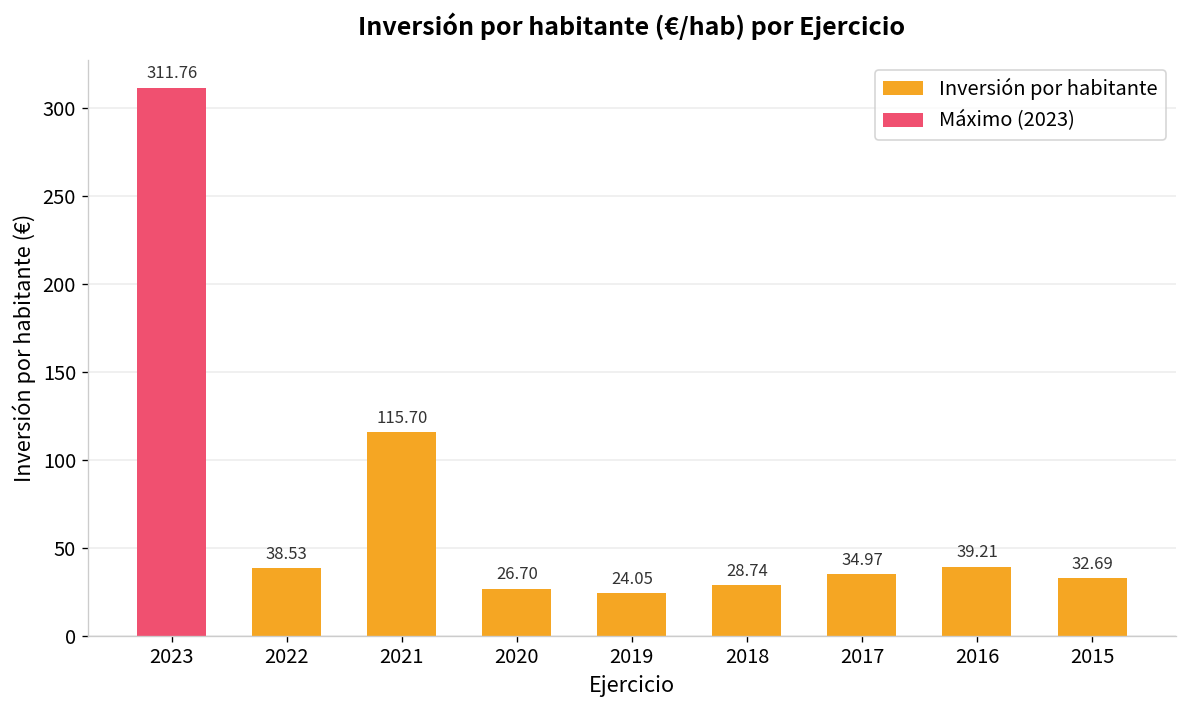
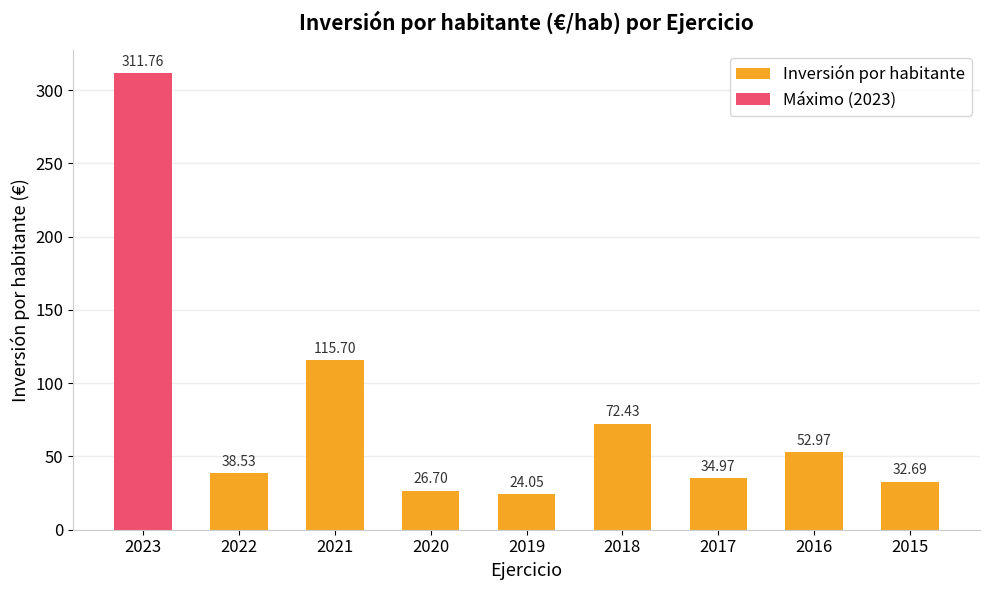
2018: 28.74 -> 72.43
2016: 39.21 -> 52.97
